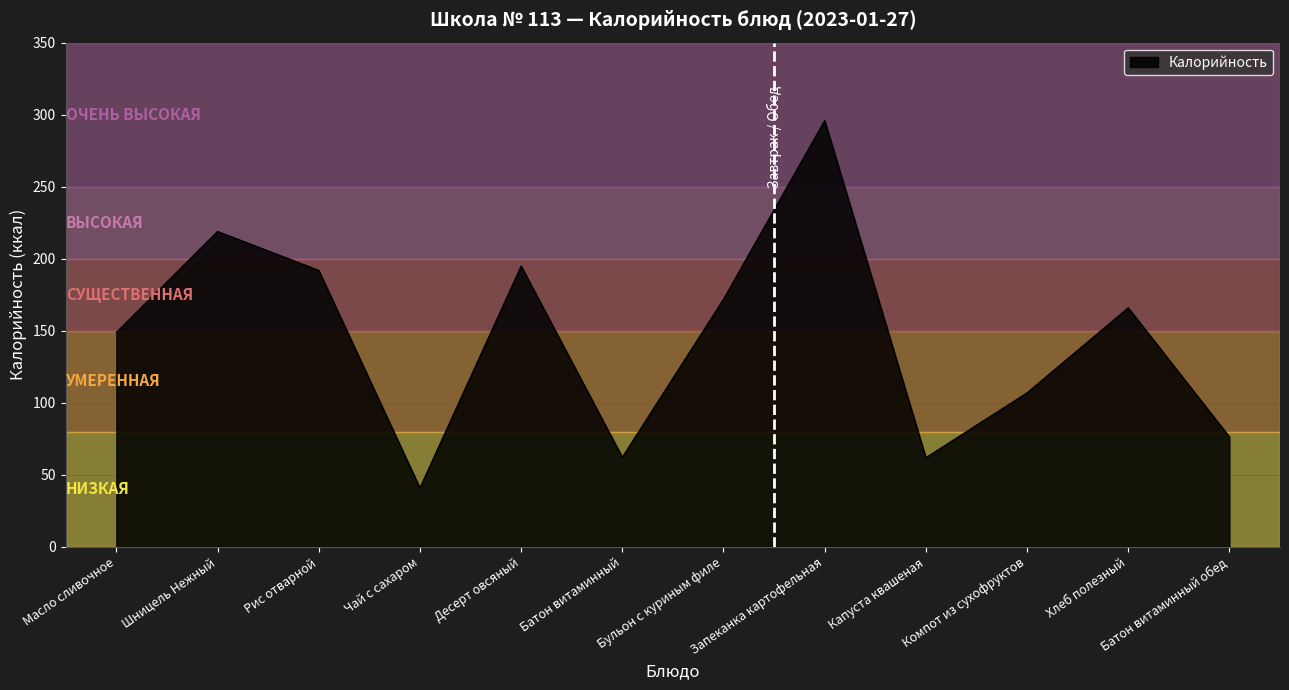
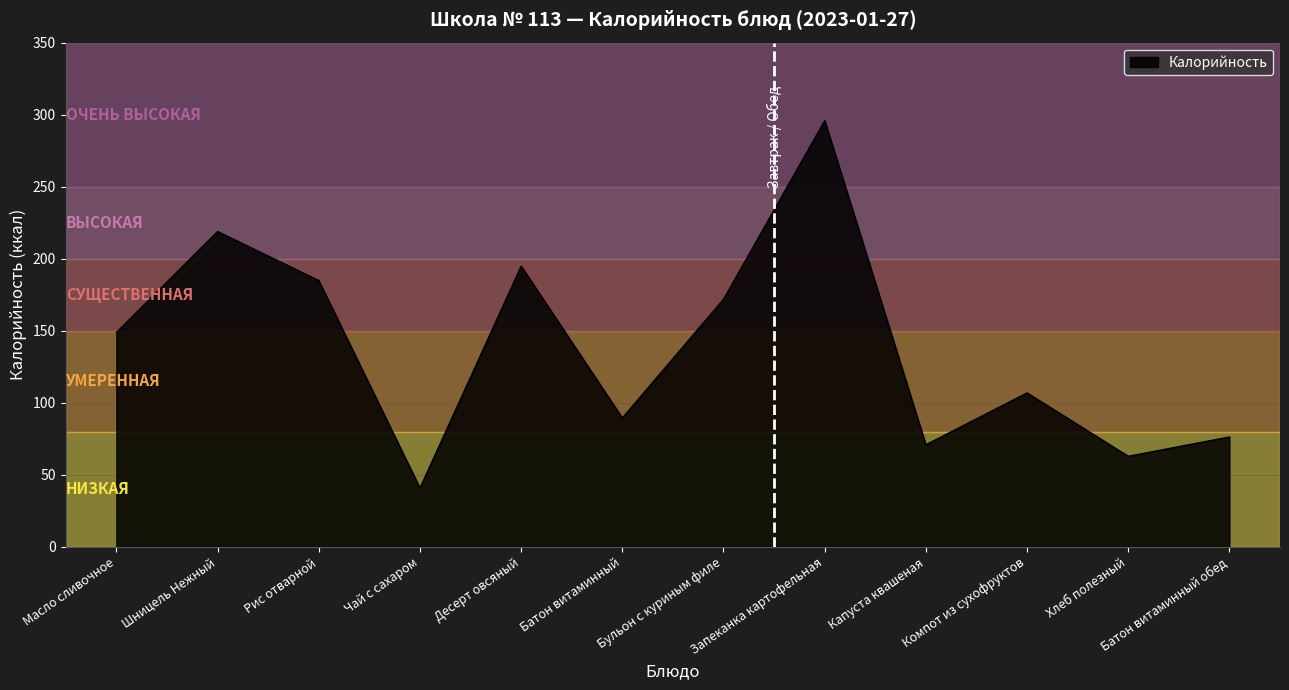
Рис отварной: 192 -> 185
Батон витаминный: 62 -> 90
Капуста квашеная: 62 -> 71
Хлеб полезный: 166 -> 63
